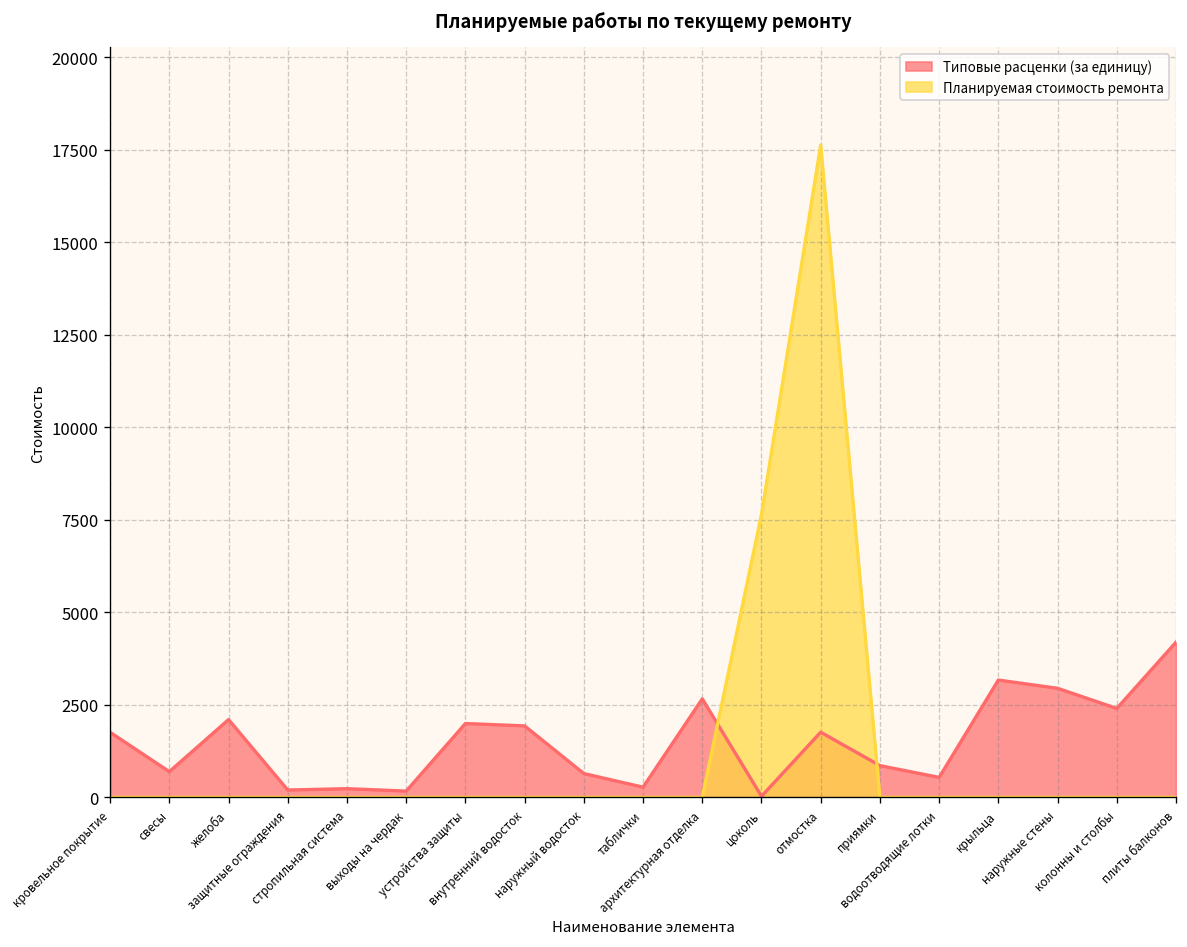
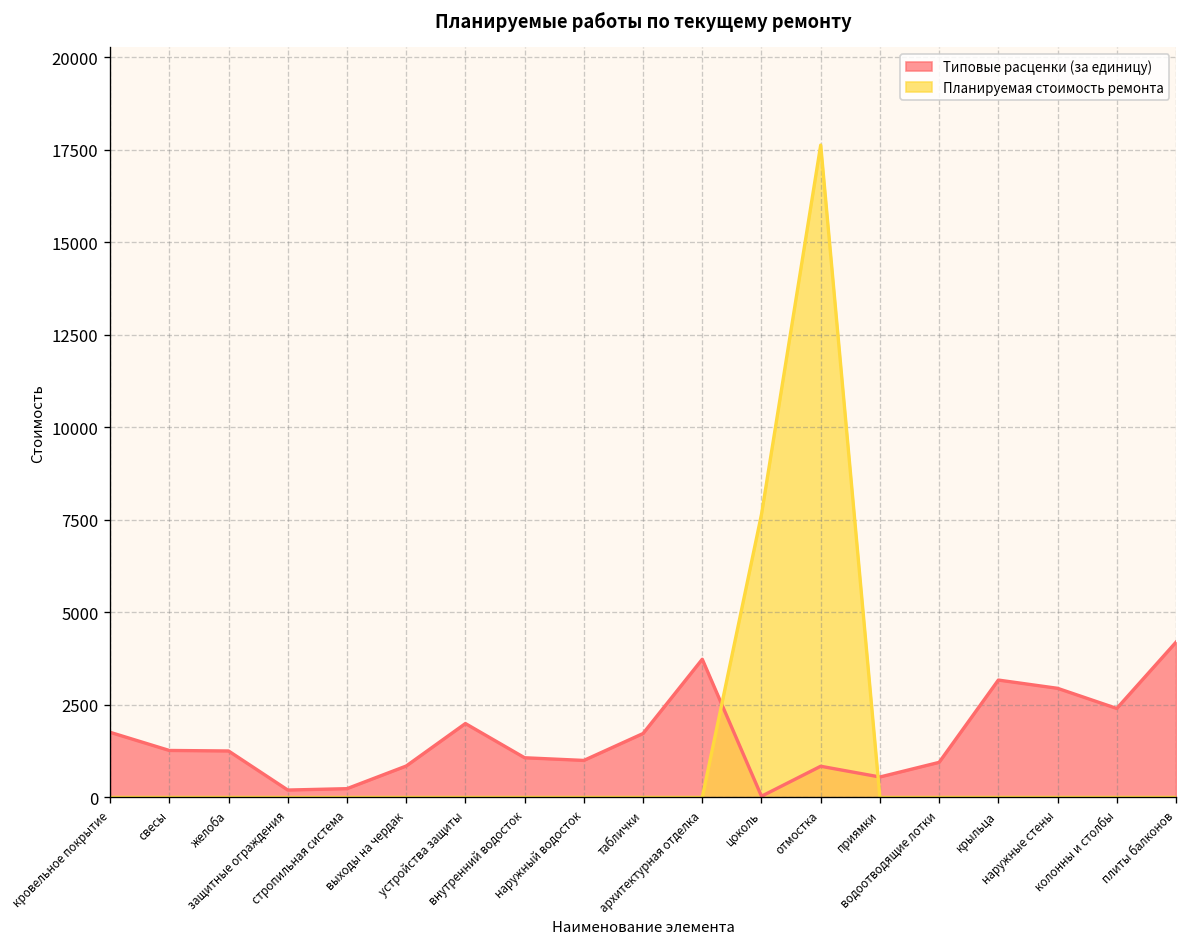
Типовые расценки (за единицу), свесы: 700 -> 1300
Типовые расценки (за единицу), желоба: 2100 -> 1300
Типовые расценки (за единицу), выходы на чердак: 200 -> 800
Типовые расценки (за единицу), внутренний водосток: 1900 -> 1100
Типовые расценки (за единицу), наружный водосток: 600 -> 1000
Типовые расценки (за единицу), таблички: 300 -> 1700
Типовые расценки (за единицу), архитектурная отделка: 2700 -> 3700
Типовые расценки (за единицу), отмостка: 1800 -> 800
Типовые расценки (за единицу), приямки: 900 -> 600
Типовые расценки (за единицу), водоотводящие лотки: 500 -> 900
